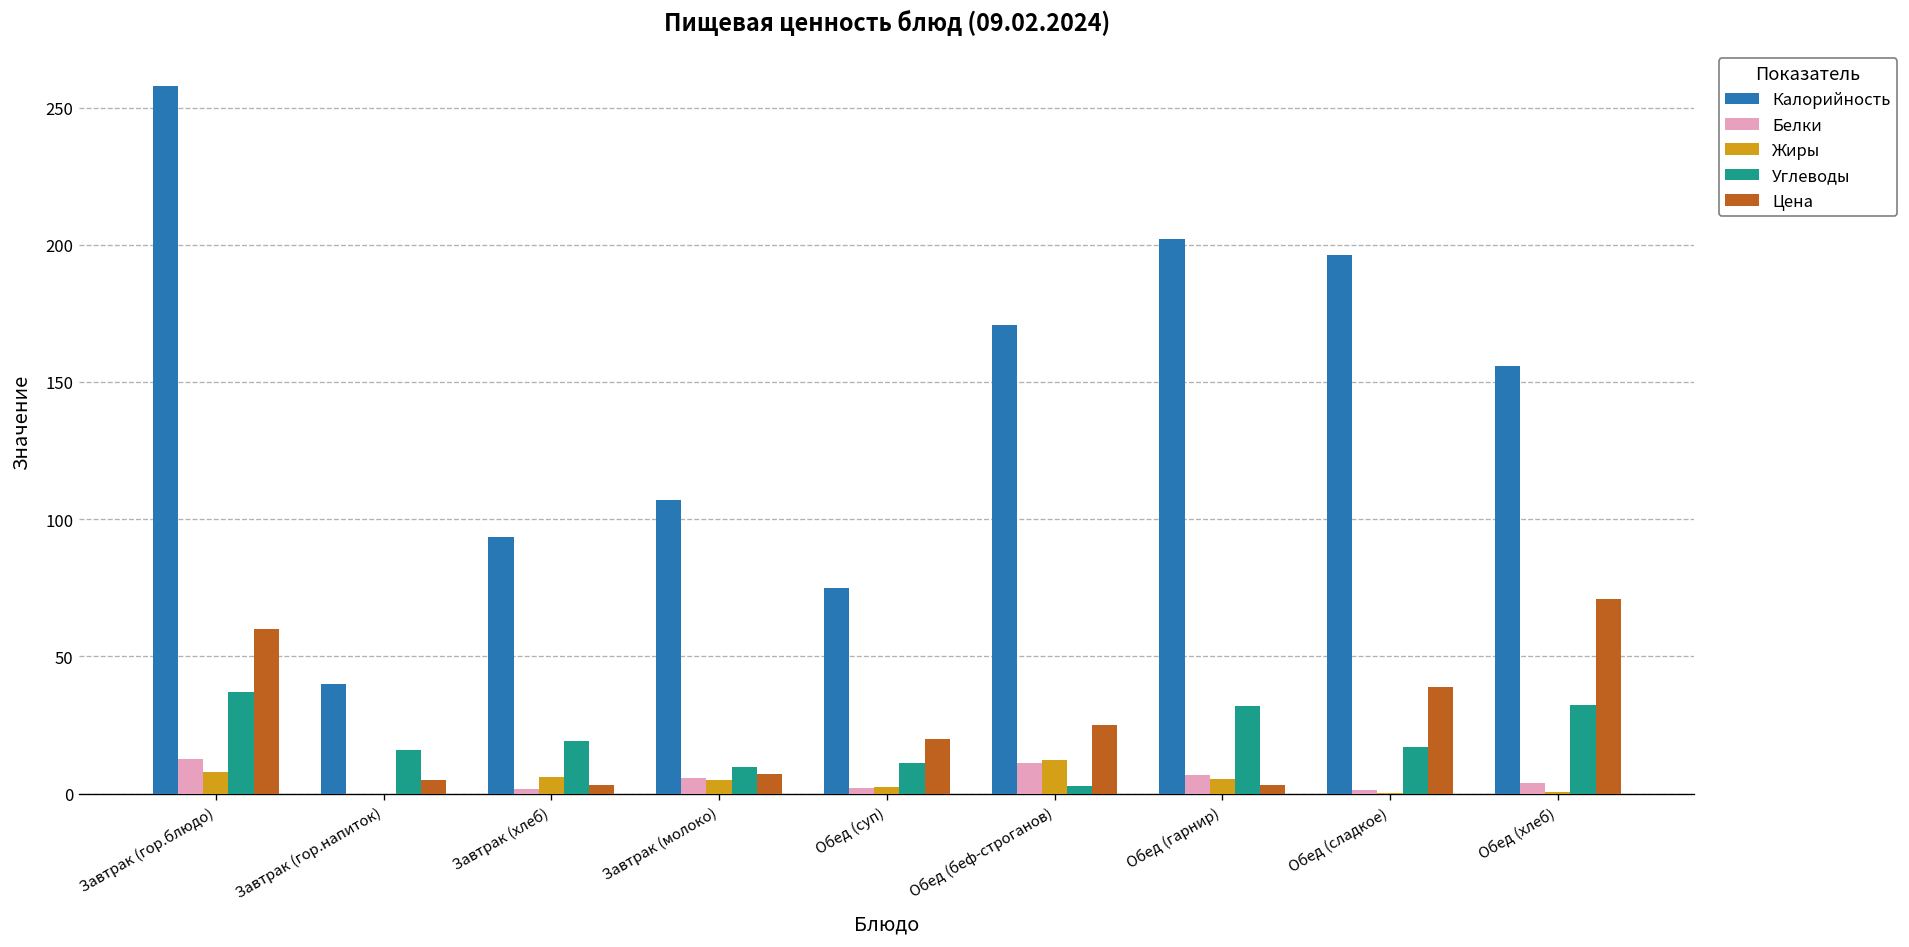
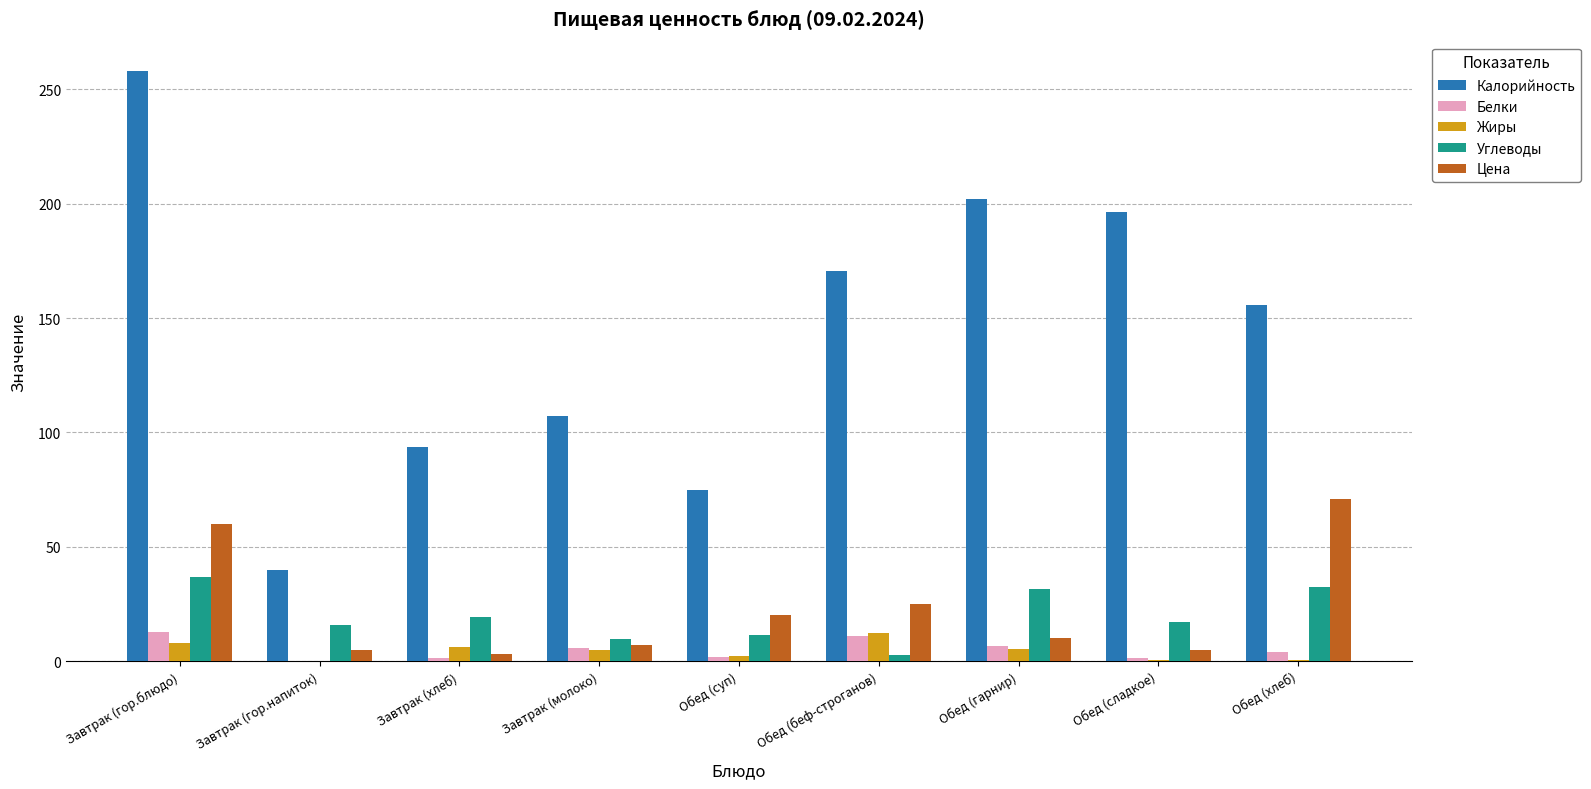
Цена, Обед (гарнир): 3 -> 10
Цена, Обед (сладкое): 39 -> 5
